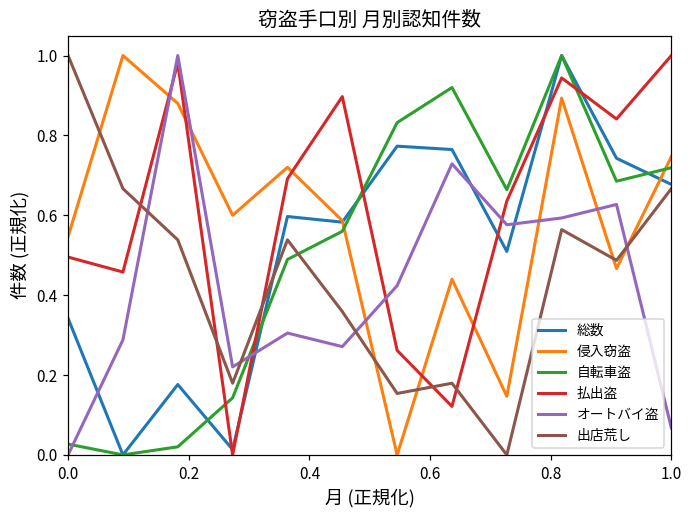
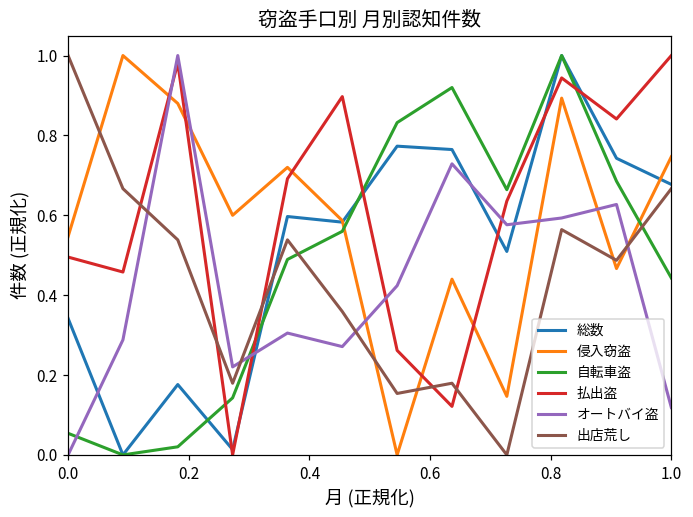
自転車盗, 0.0: 0.03 -> 0.05
自転車盗, 1.0: 0.72 -> 0.44
オートバイ盗, 1.0: 0.07 -> 0.12
